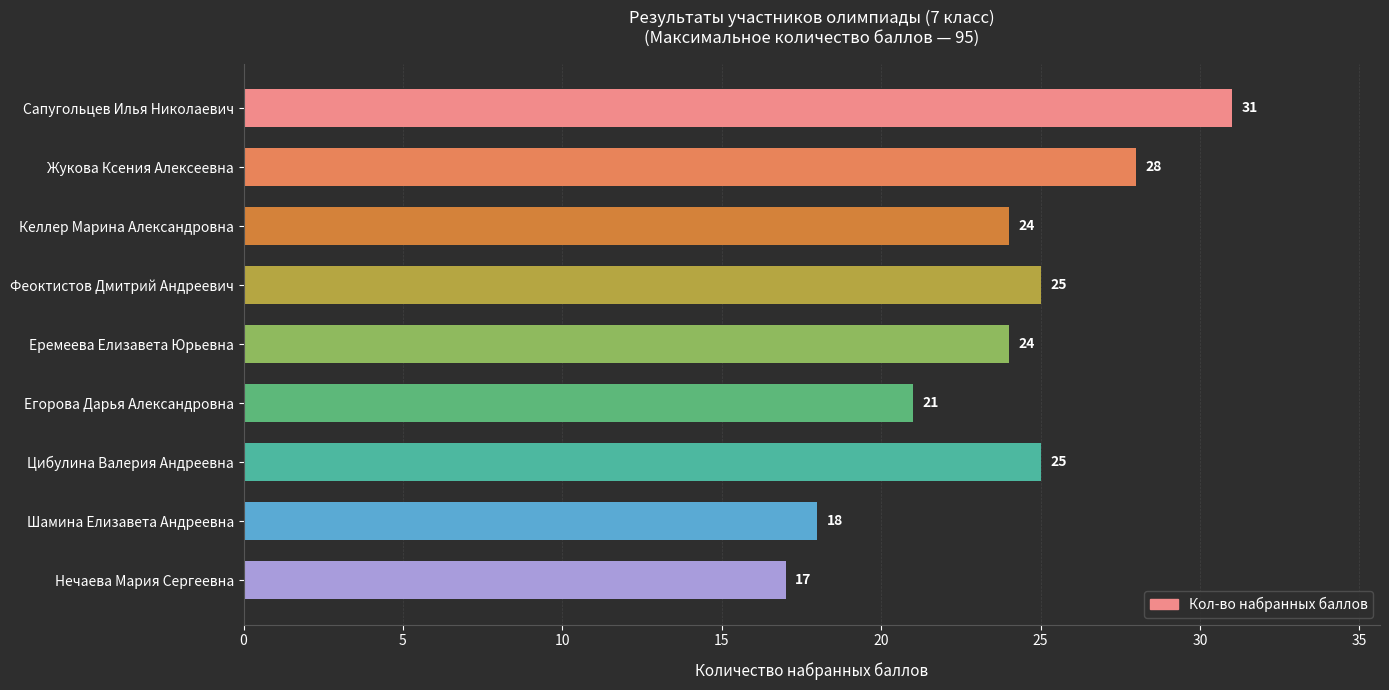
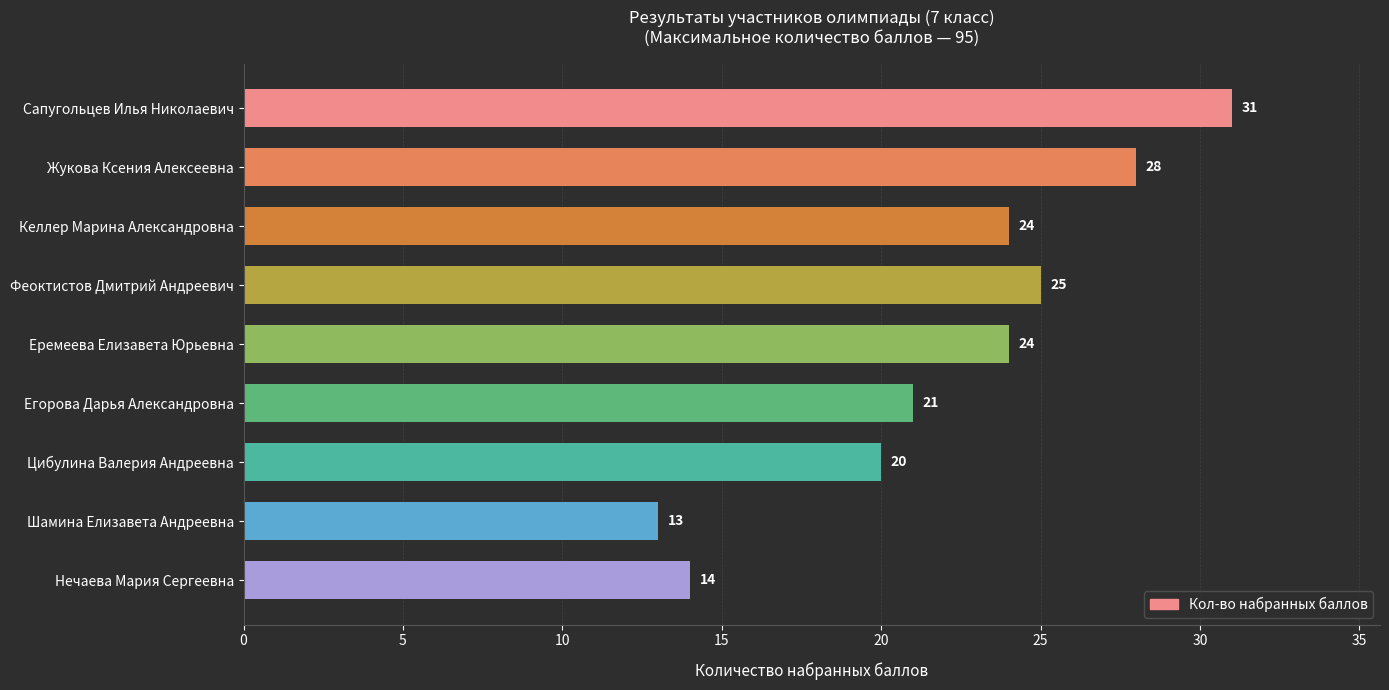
Цибулина Валерия Андреевна: 25 -> 20
Шамина Елизавета Андреевна: 18 -> 13
Нечаева Мария Сергеевна: 17 -> 14
